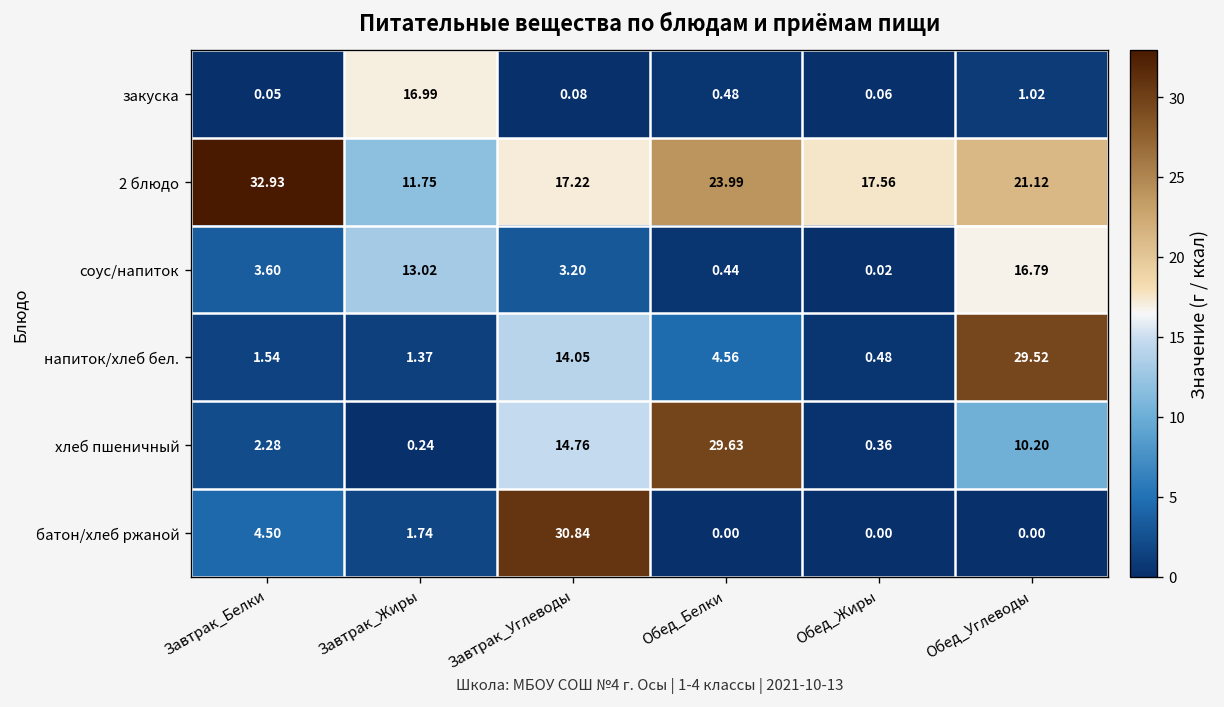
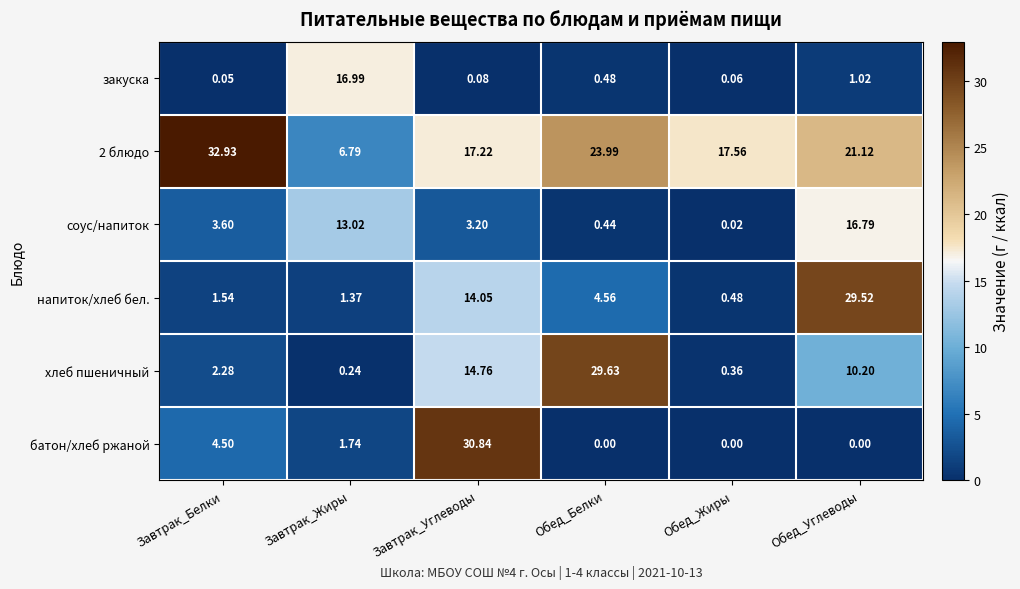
2 блюдо, Завтрак_Жиры: 11.75 -> 6.79
